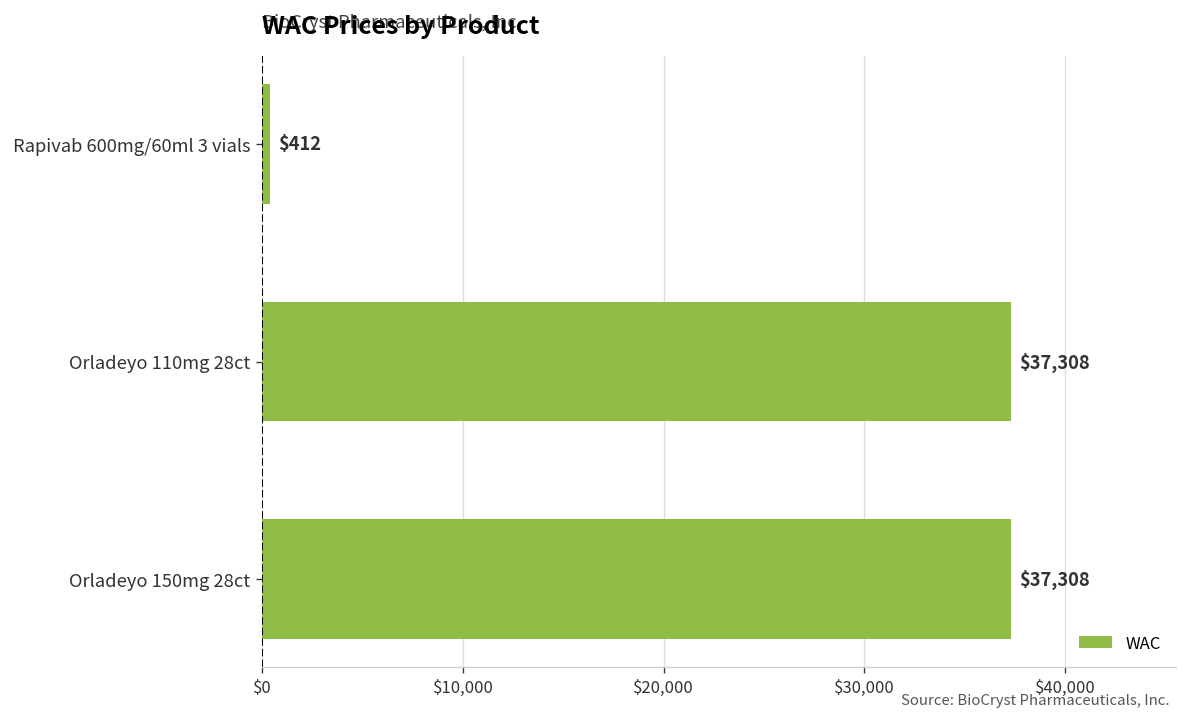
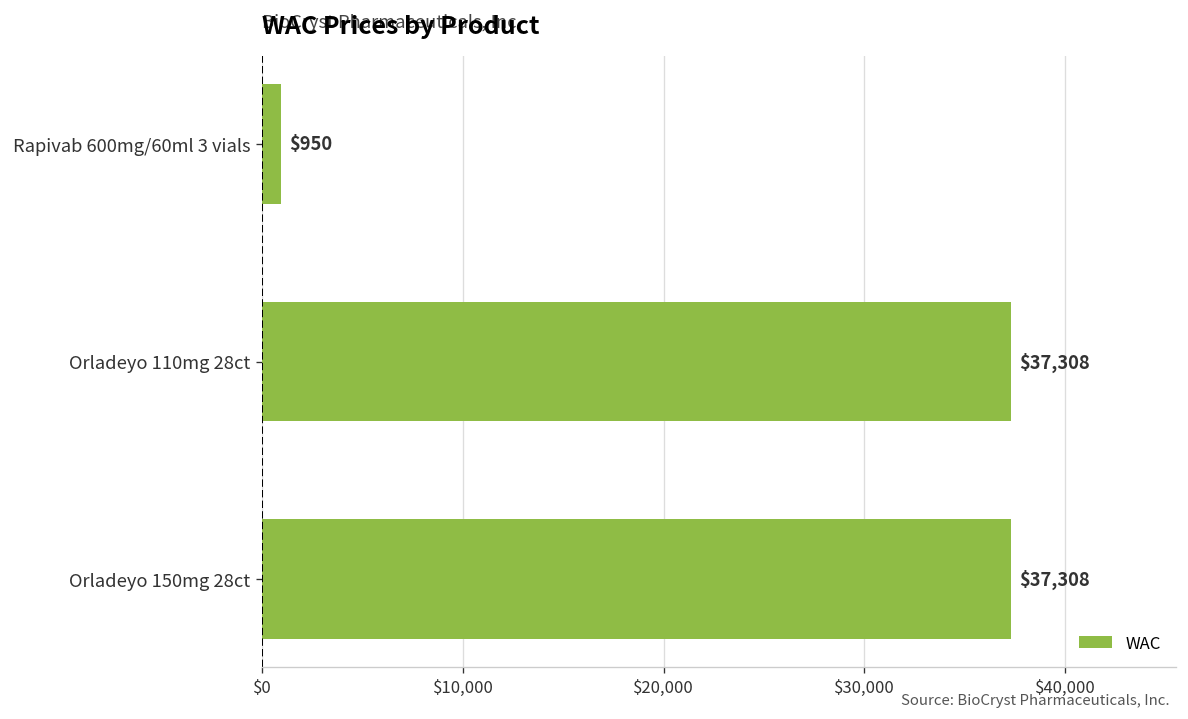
Rapivab 600mg/60ml 3 vials: $412 -> $950
